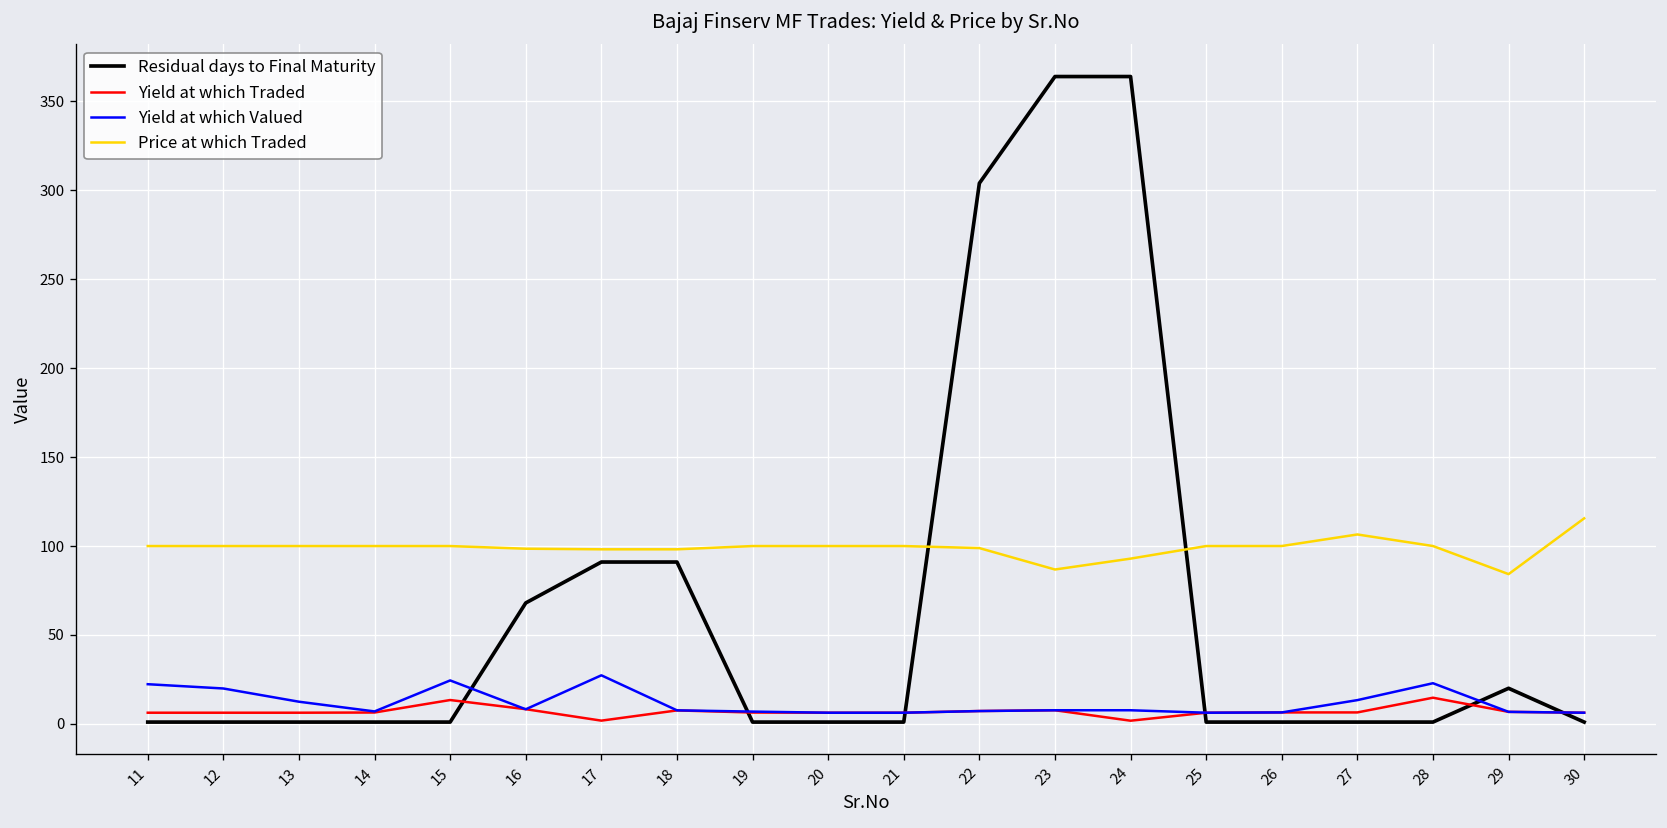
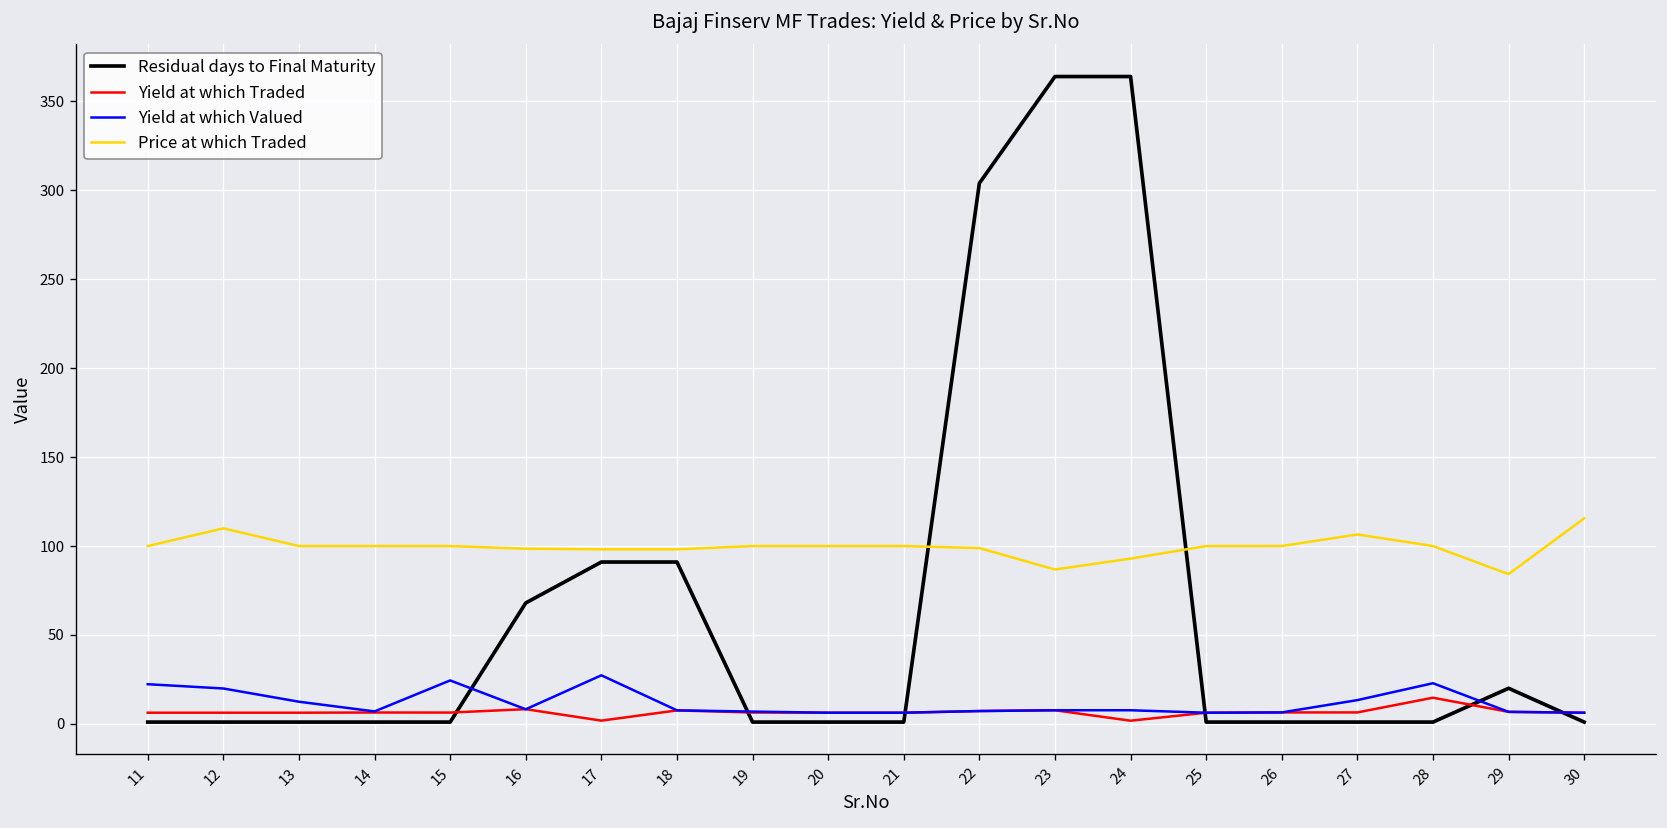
Price at which Traded, 12: 100 -> 110
Yield at which Traded, 15: 13 -> 6
